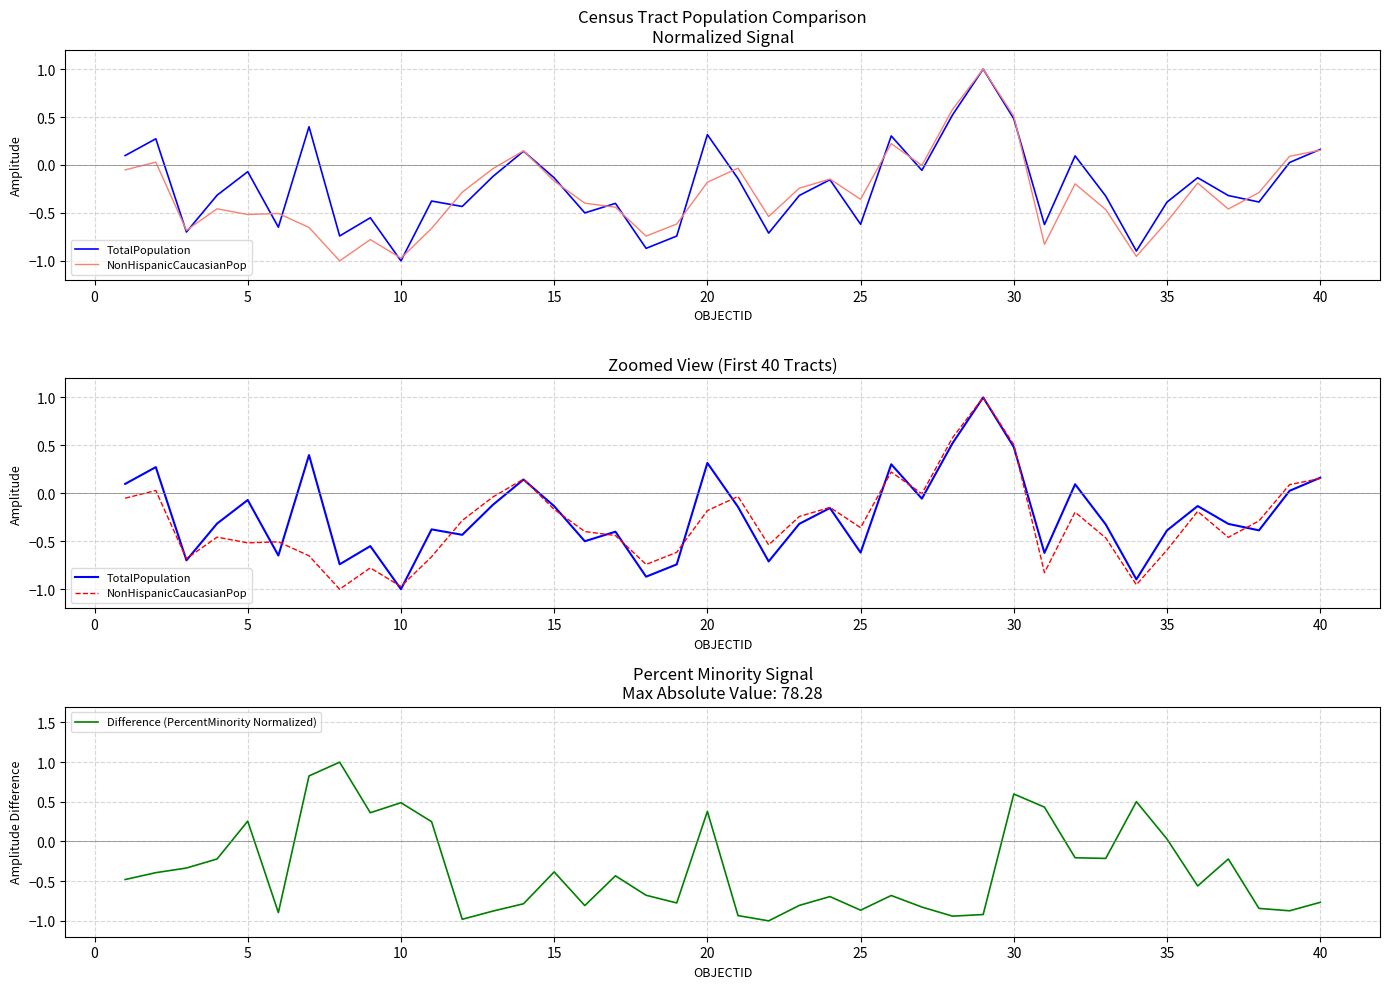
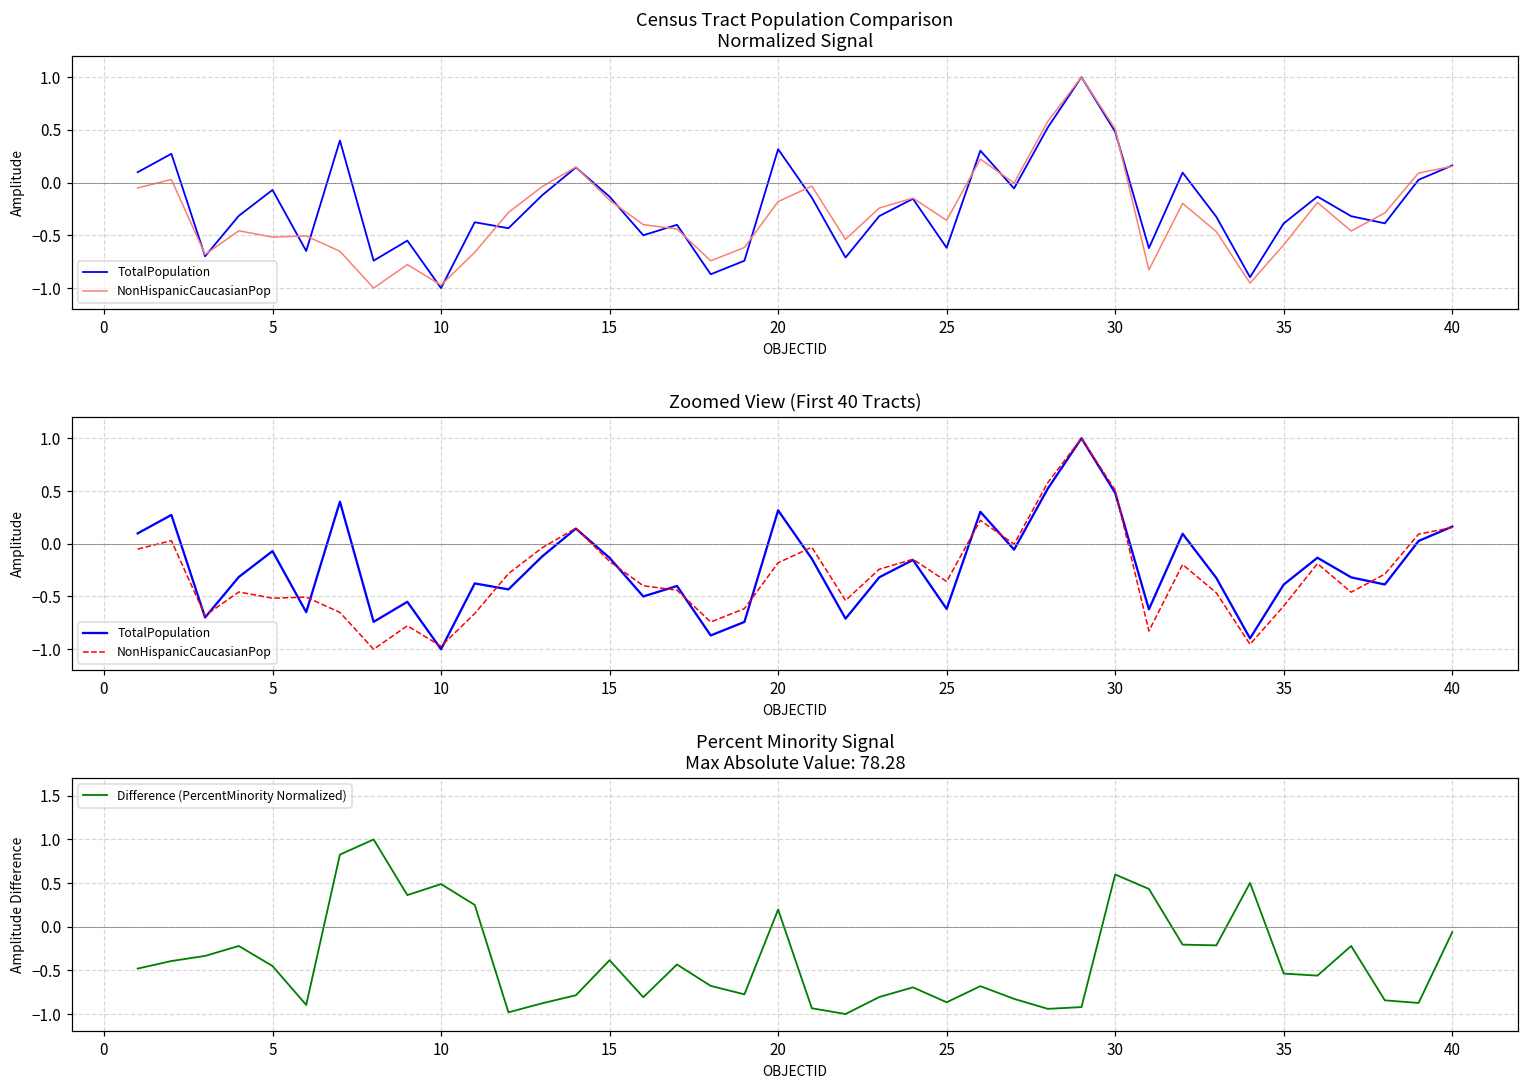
Percent Minority Signal Max Absolute Value: 78.28, 5: 0.3 -> -0.5
Percent Minority Signal Max Absolute Value: 78.28, 20: 0.4 -> 0.2
Percent Minority Signal Max Absolute Value: 78.28, 35: 0.0 -> -0.5
Percent Minority Signal Max Absolute Value: 78.28, 40: -0.8 -> -0.1
